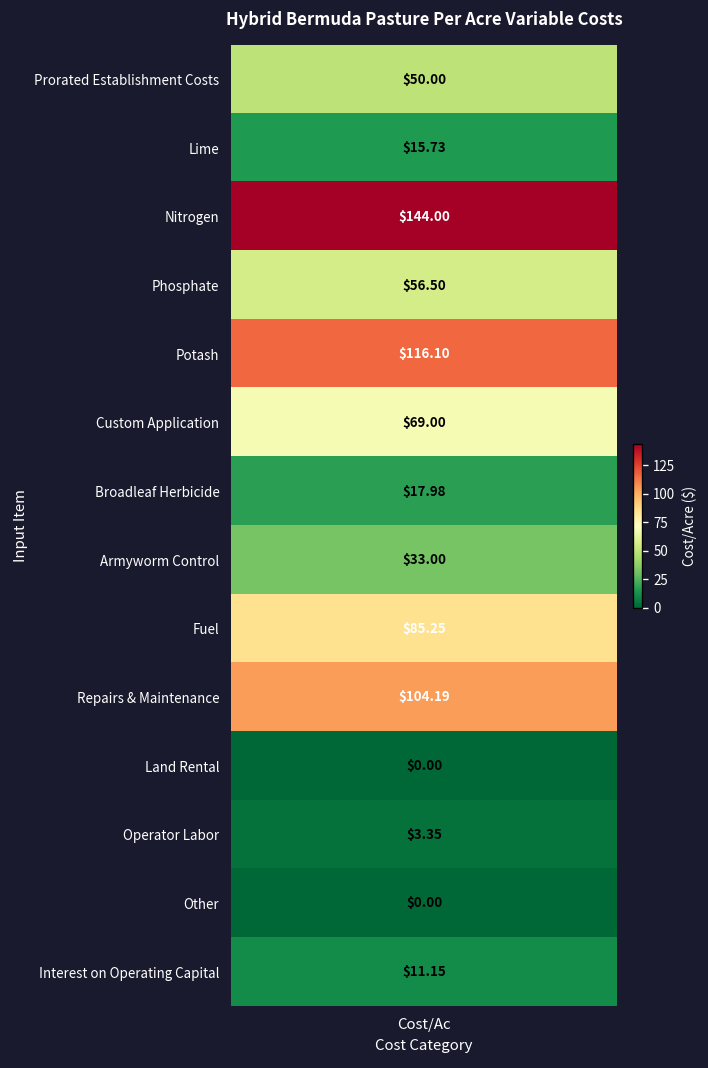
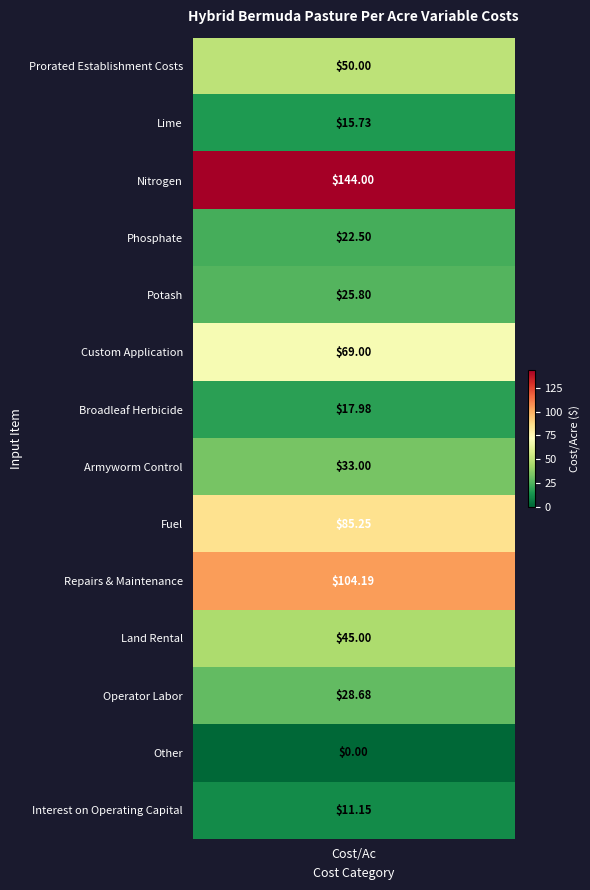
Phosphate, Cost/Ac: $56.50 -> $22.50
Potash, Cost/Ac: $116.10 -> $25.80
Land Rental, Cost/Ac: $0.00 -> $45.00
Operator Labor, Cost/Ac: $3.35 -> $28.68
